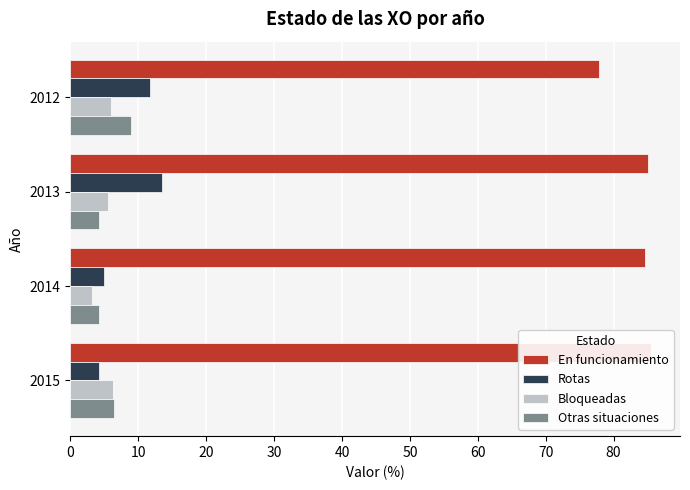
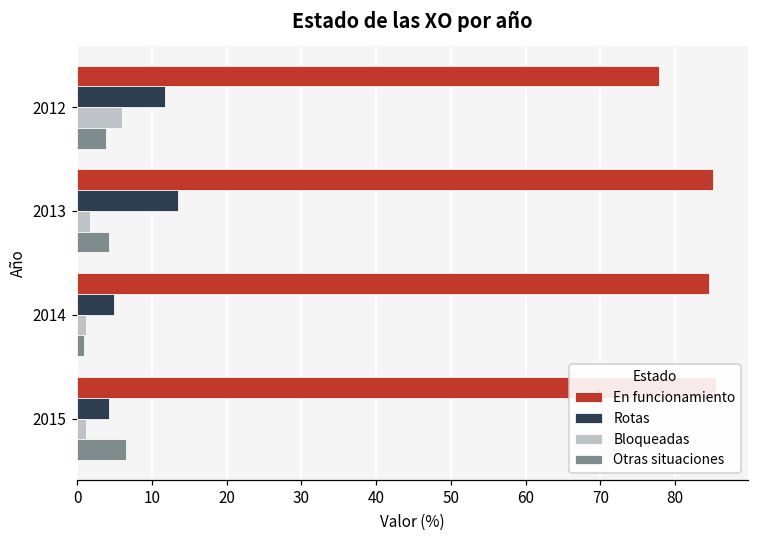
Otras situaciones, 2012: 9 -> 4
Bloqueadas, 2013: 6 -> 2
Bloqueadas, 2014: 3 -> 1
Otras situaciones, 2014: 4 -> 1
Bloqueadas, 2015: 6 -> 1
